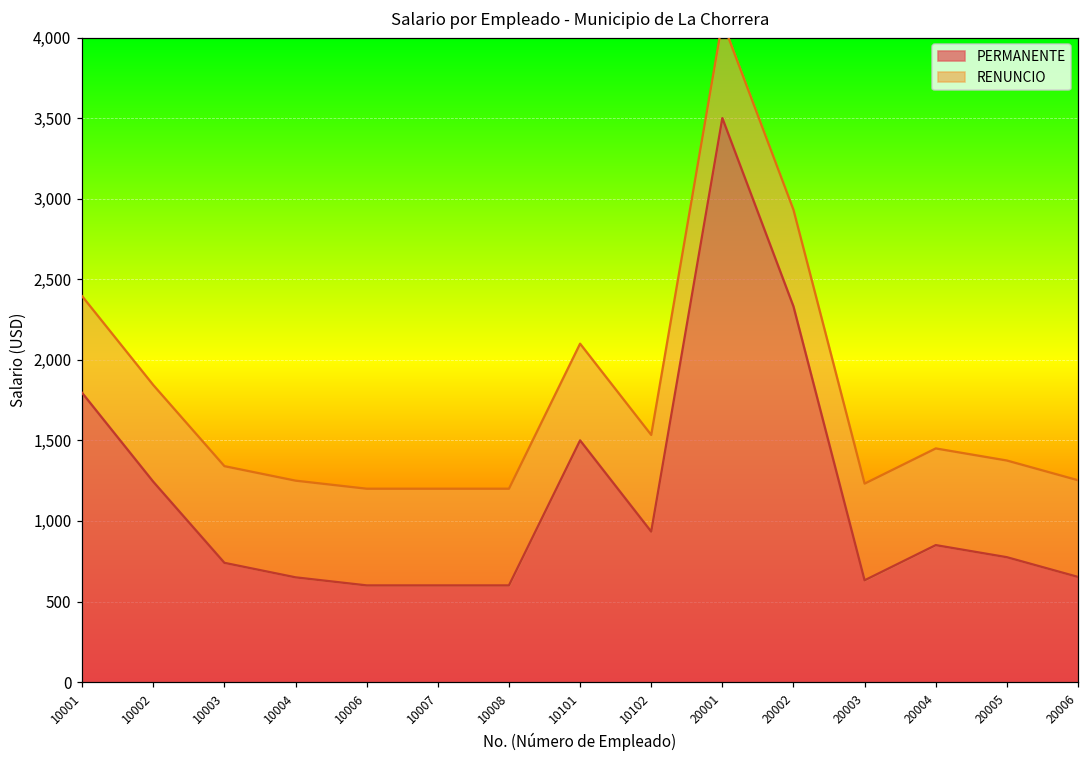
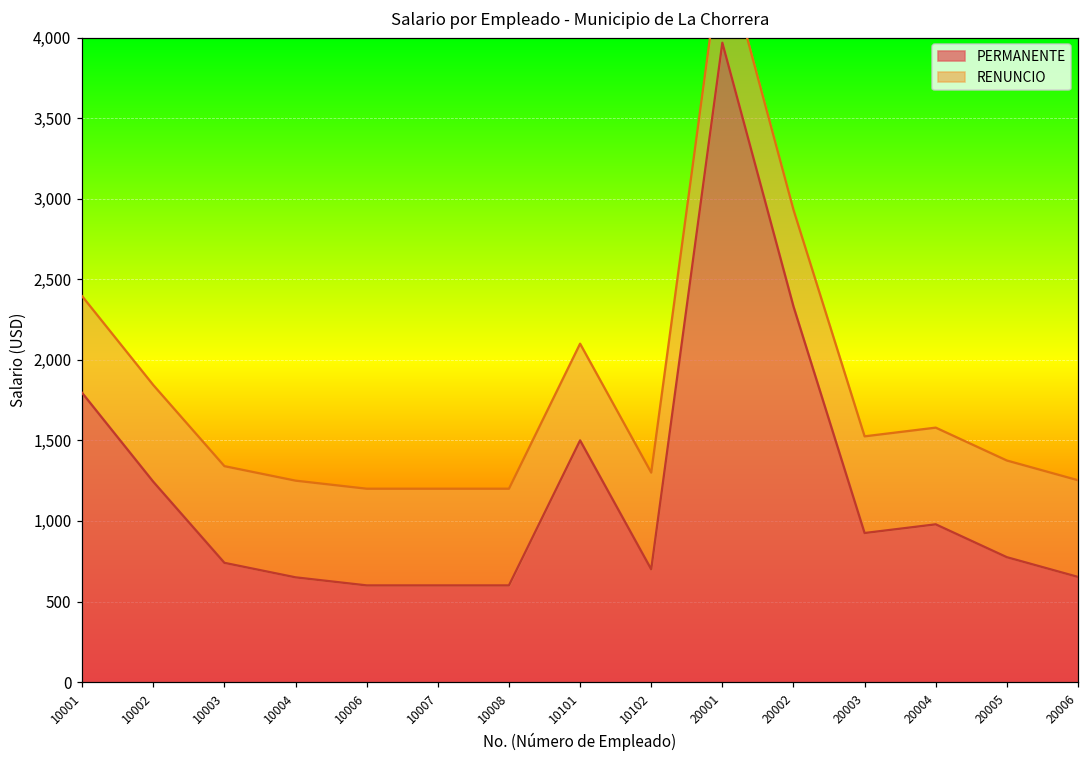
PERMANENTE, 10102: 930 -> 700
PERMANENTE, 20001: 3,500 -> 3,970
PERMANENTE, 20003: 630 -> 930
PERMANENTE, 20004: 850 -> 980
